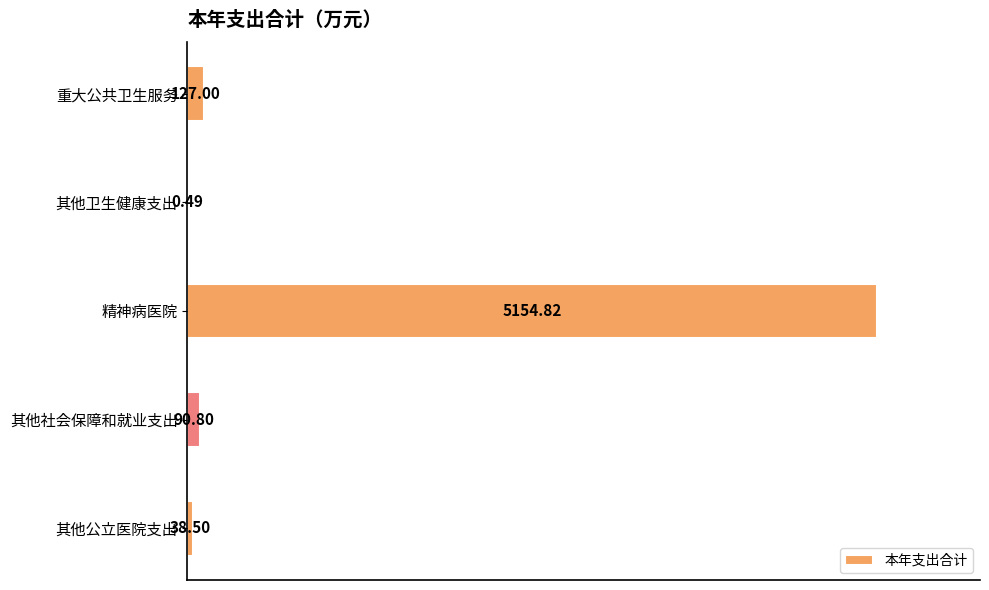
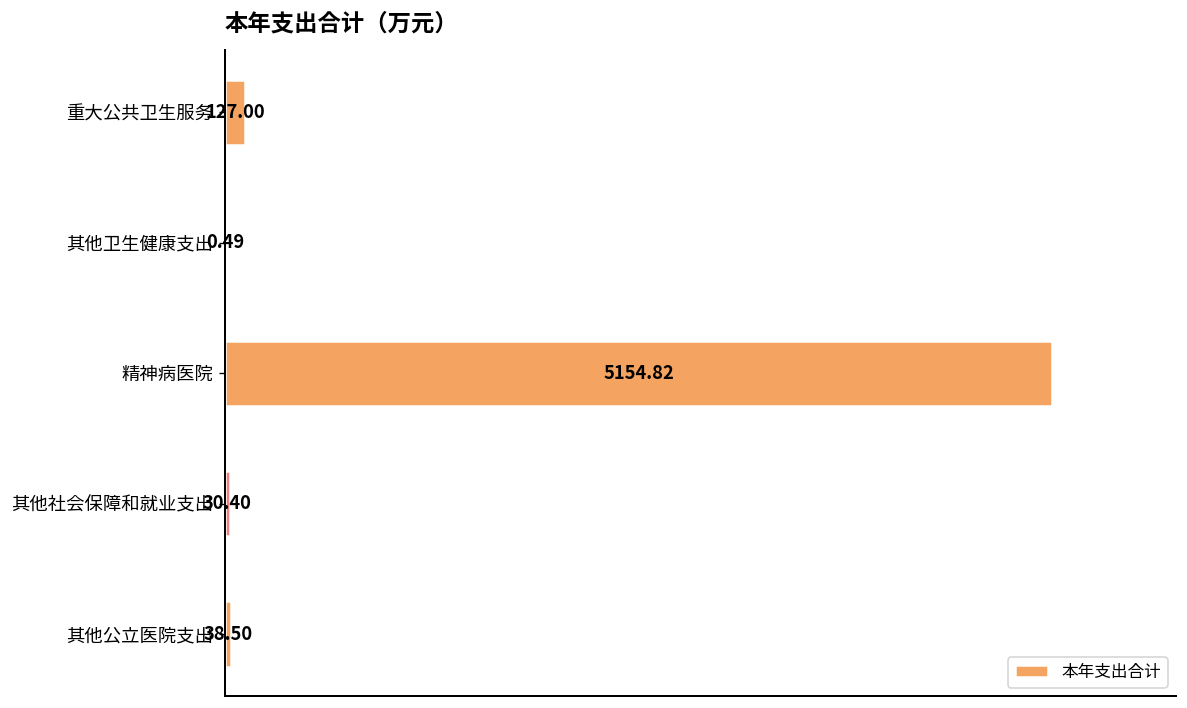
其他社会保障和就业支出: 90.80 -> 30.40
